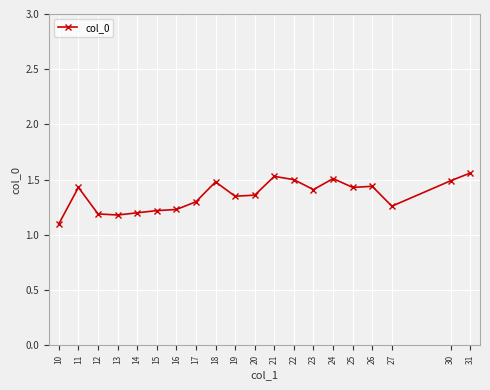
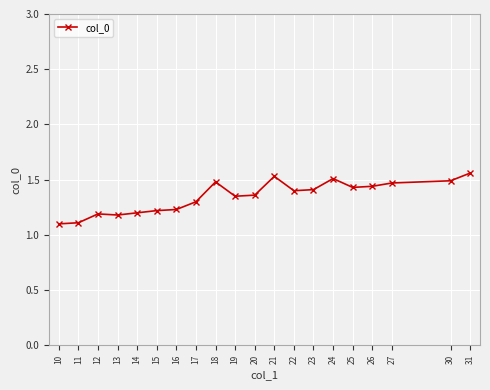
11: 1.43 -> 1.11
22: 1.5 -> 1.4
27: 1.26 -> 1.47
